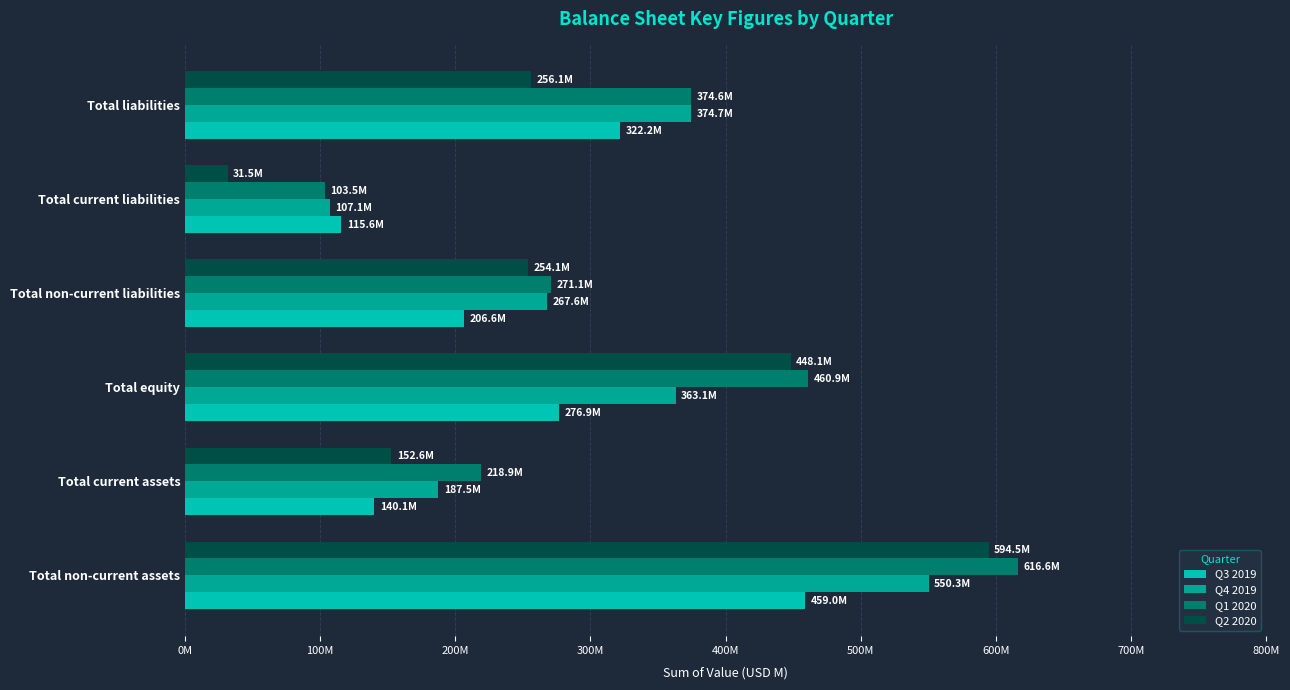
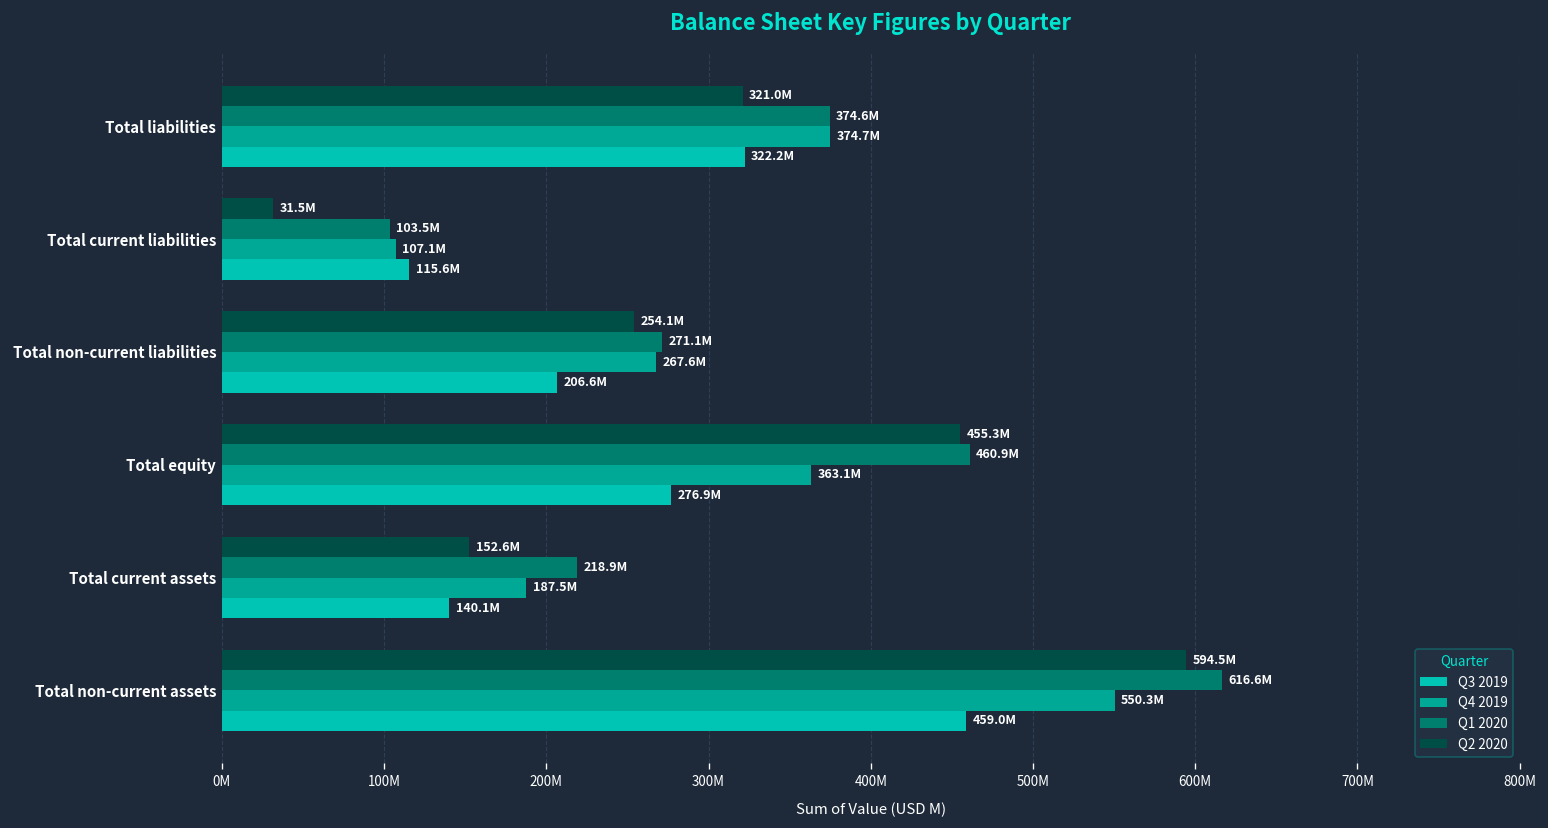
Q2 2020, Total liabilities: 256.1M -> 321.0M
Q2 2020, Total equity: 448.1M -> 455.3M
